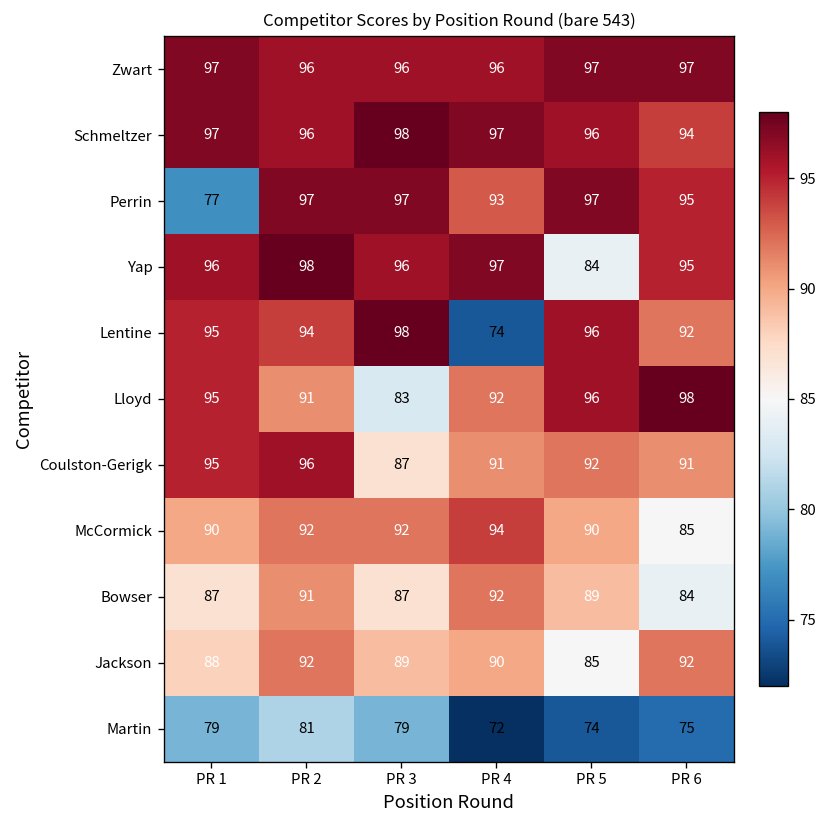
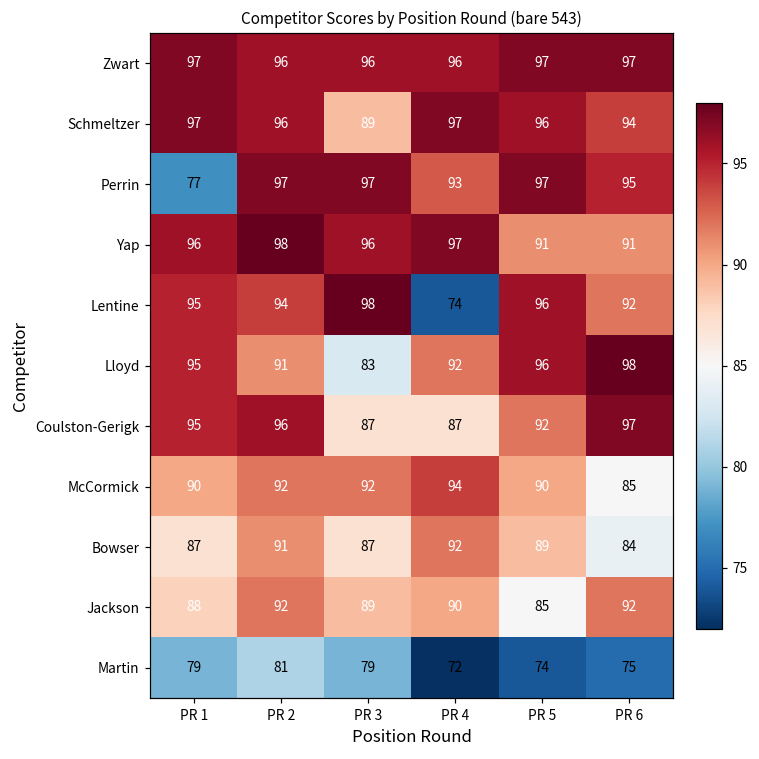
Schmeltzer, PR 3: 98 -> 89
Yap, PR 5: 84 -> 91
Yap, PR 6: 95 -> 91
Coulston-Gerigk, PR 4: 91 -> 87
Coulston-Gerigk, PR 6: 91 -> 97
